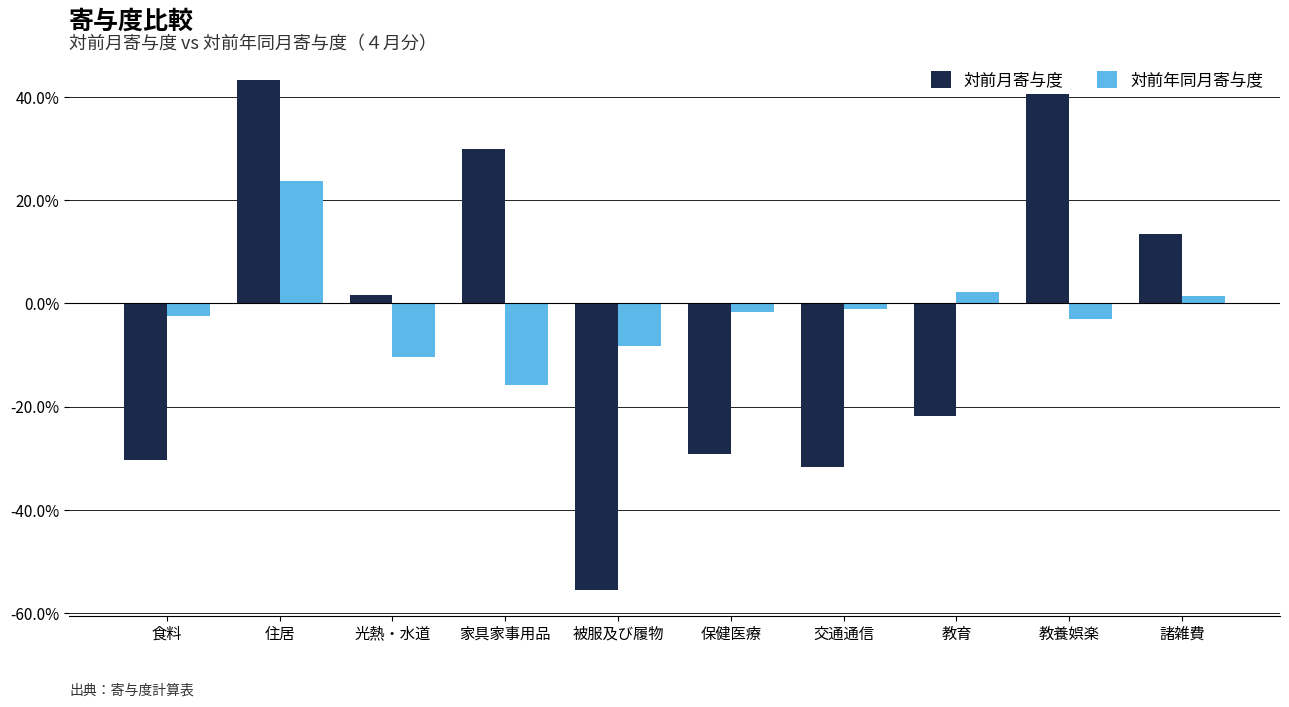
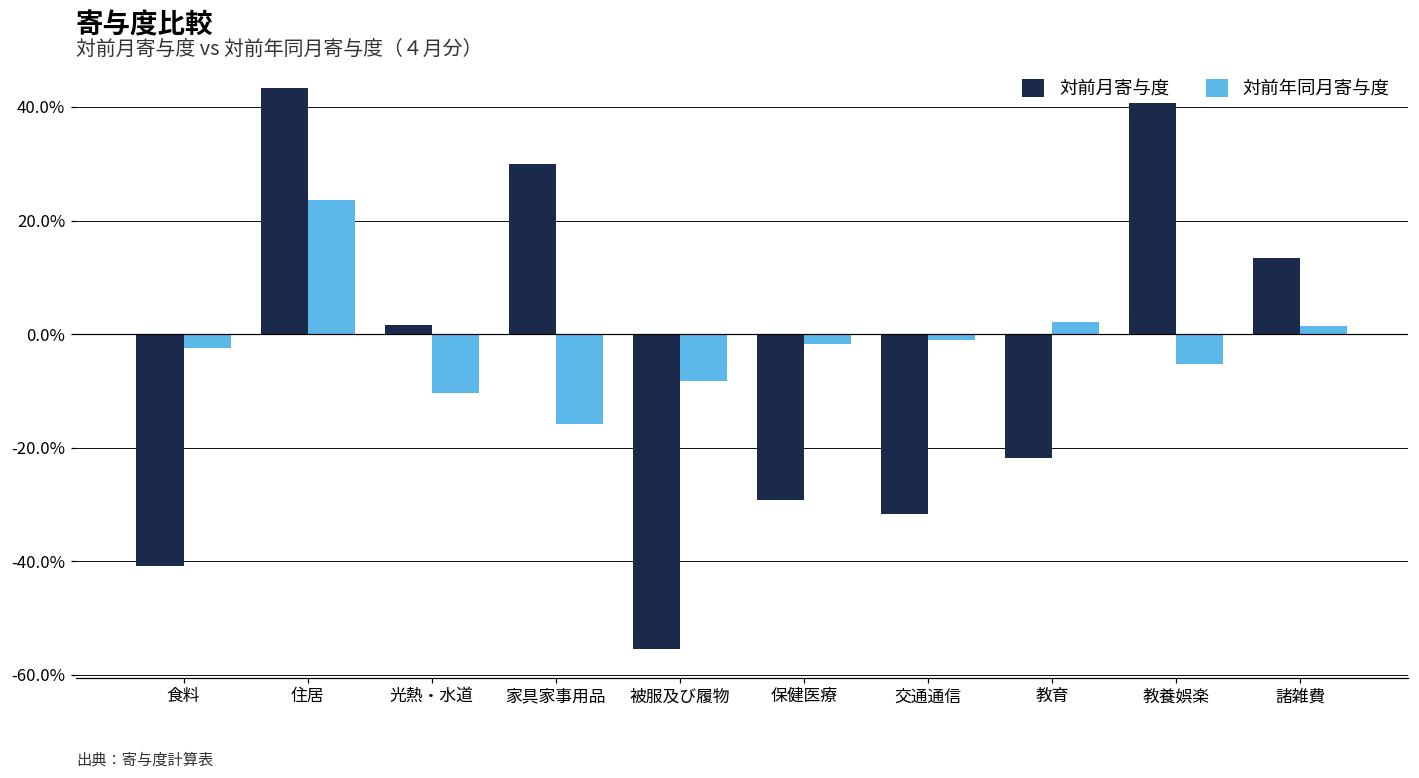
対前月寄与度, 食料: -30% -> -41%
対前年同月寄与度, 教養娯楽: -3% -> -5%
